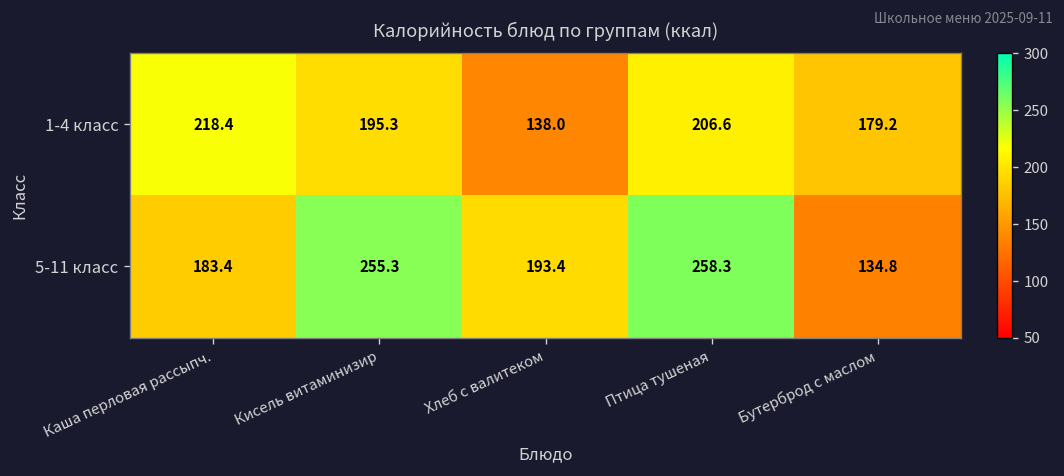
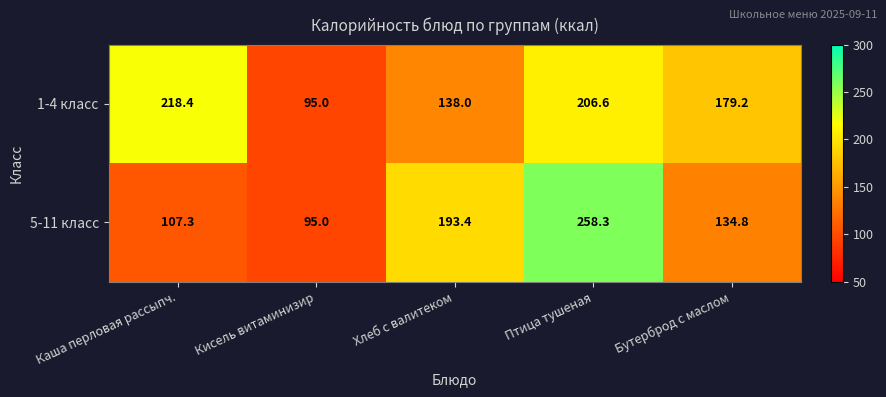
1-4 класс, Кисель витаминизир: 195.3 -> 95.0
5-11 класс, Каша перловая рассыпч.: 183.4 -> 107.3
5-11 класс, Кисель витаминизир: 255.3 -> 95.0
